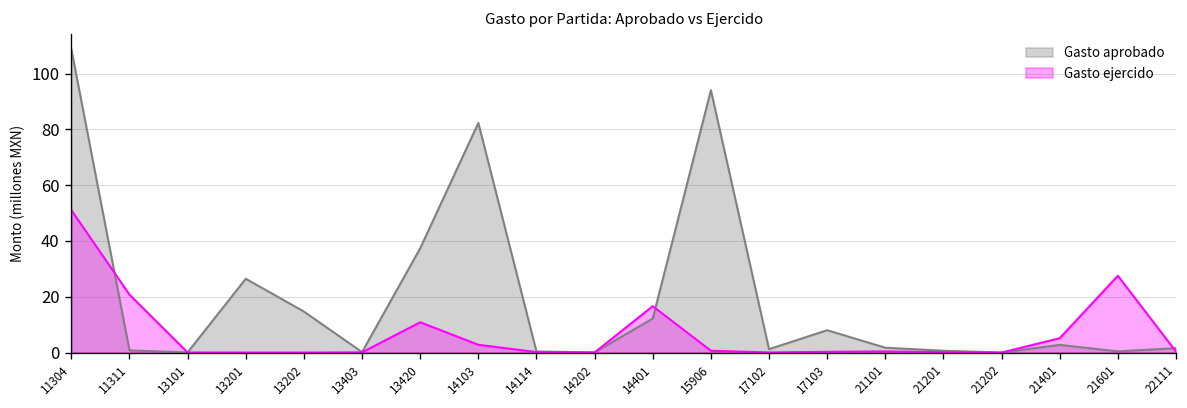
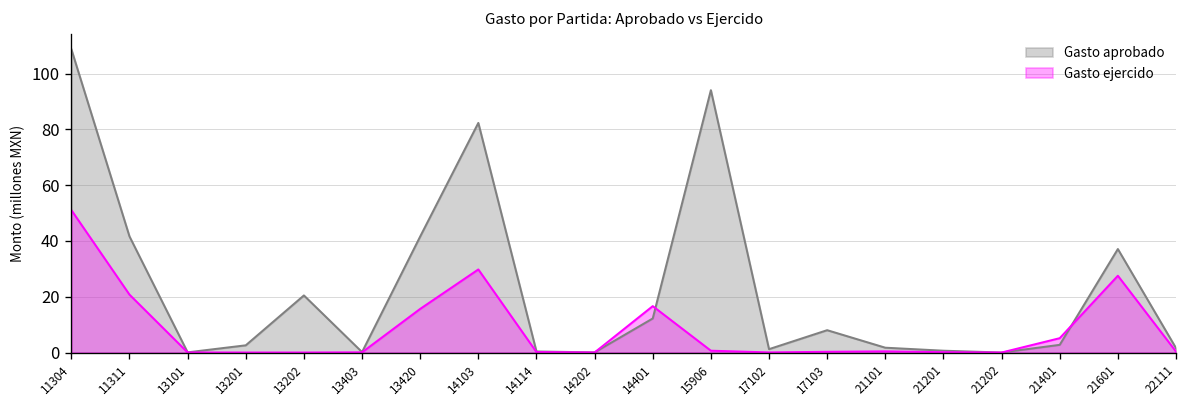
Gasto aprobado, 11311: 1 -> 42
Gasto aprobado, 13201: 26 -> 3
Gasto aprobado, 13202: 15 -> 20
Gasto aprobado, 13420: 37 -> 42
Gasto ejercido, 13420: 11 -> 16
Gasto ejercido, 14103: 3 -> 30
Gasto aprobado, 21601: 0 -> 37
